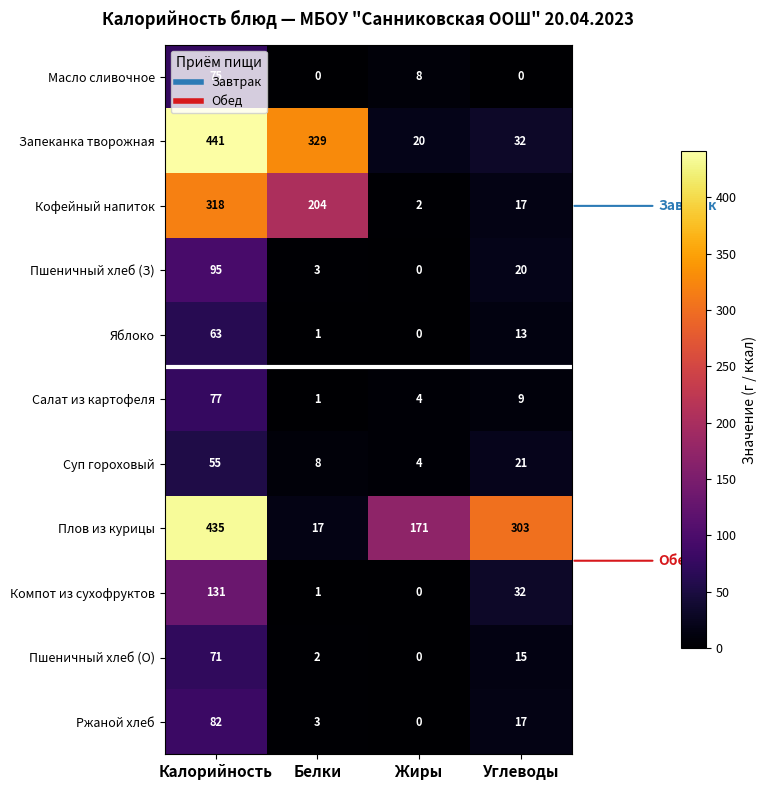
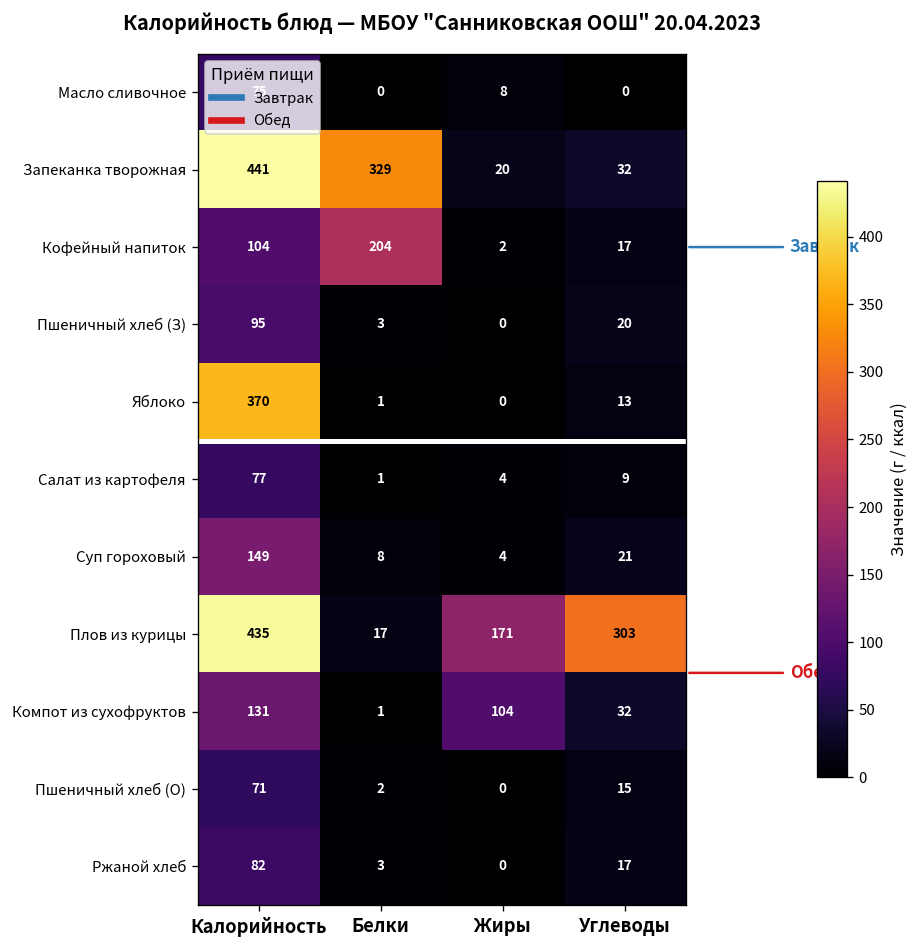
Кофейный напиток, Калорийность: 318 -> 104
Яблоко, Калорийность: 63 -> 370
Суп гороховый, Калорийность: 55 -> 149
Компот из сухофруктов, Жиры: 0 -> 104
